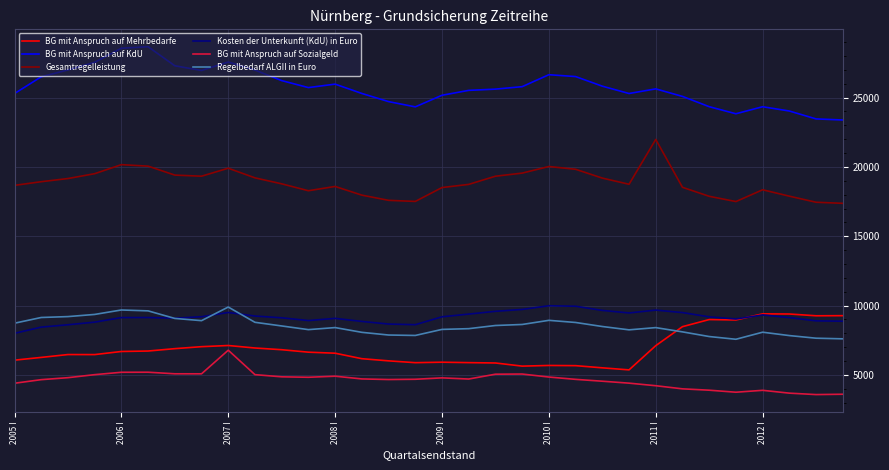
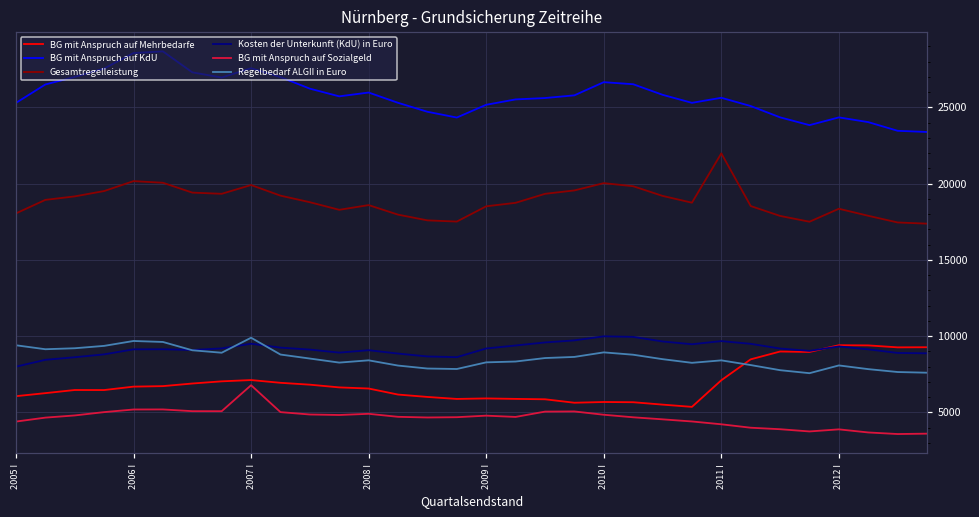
Gesamtregelleistung, 2005 I: 18700 -> 18000
Regelbedarf ALGII in Euro, 2005 I: 8700 -> 9400
